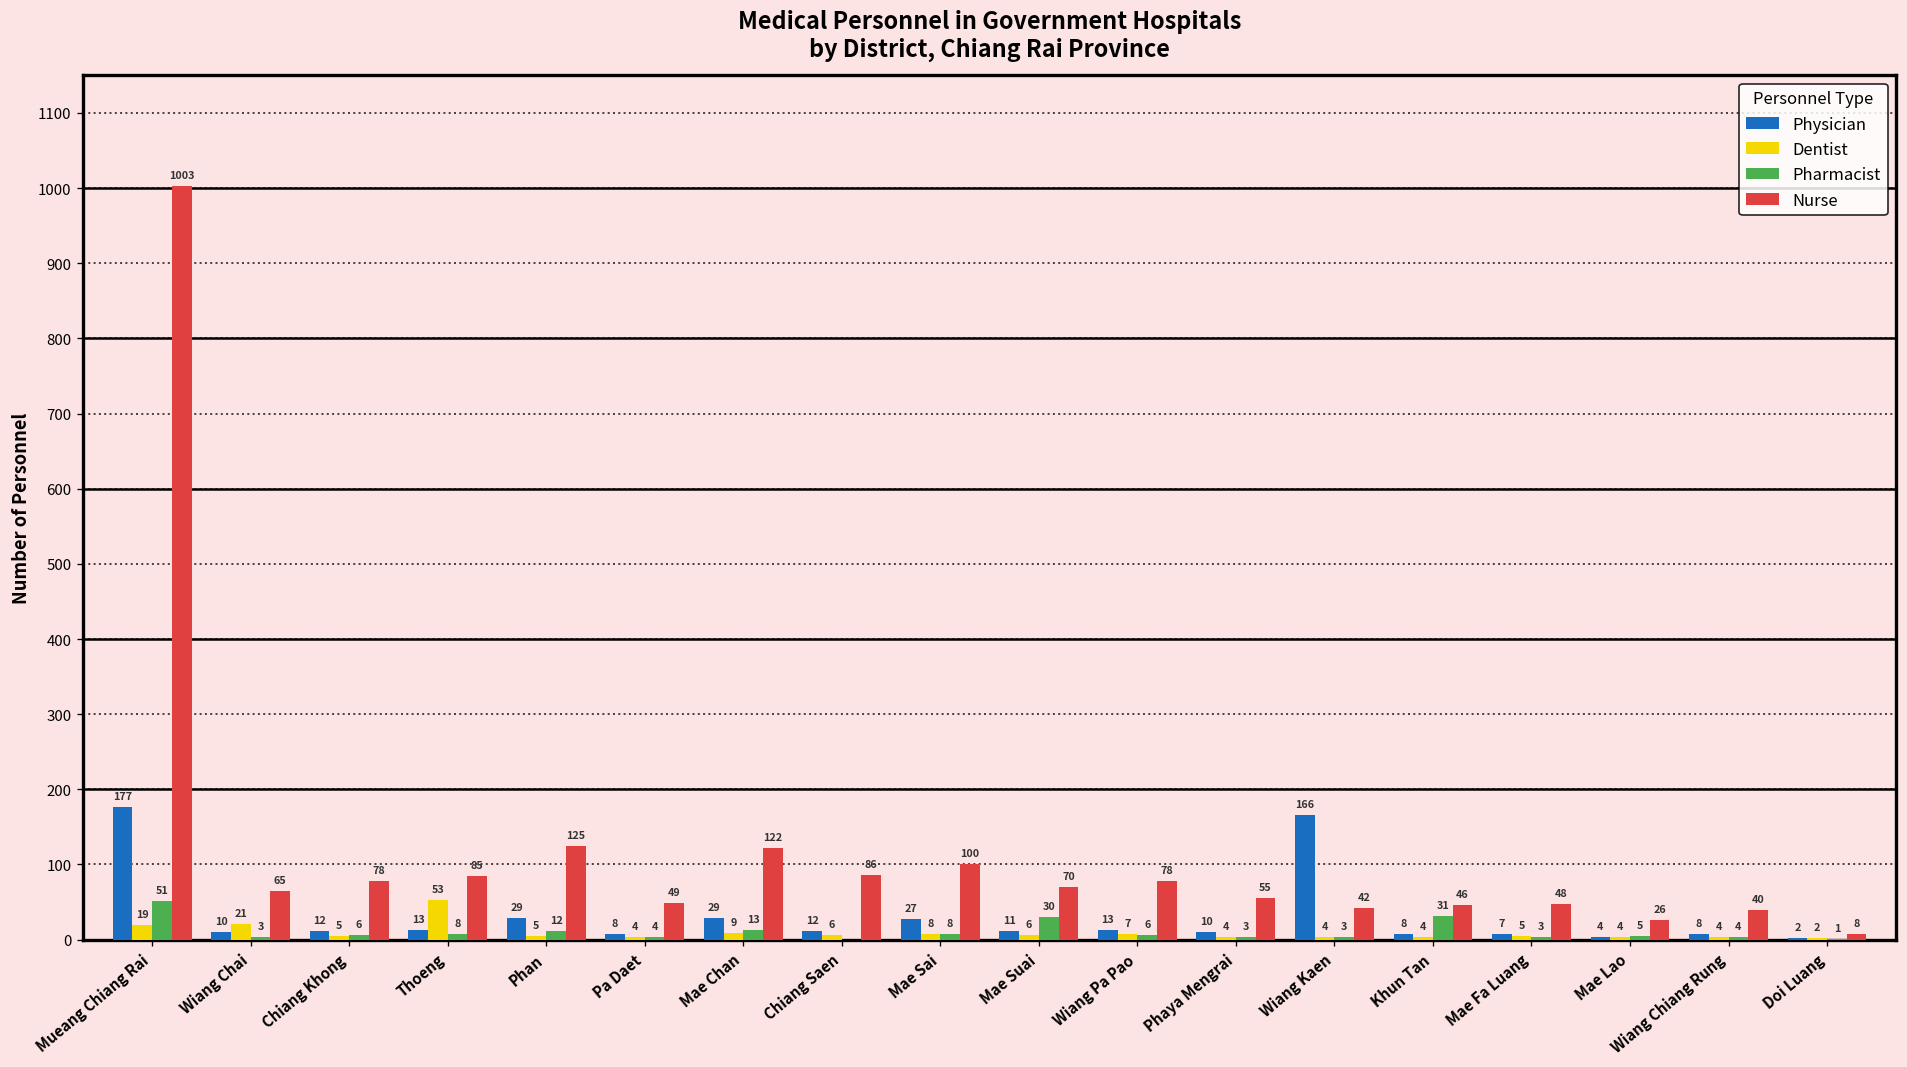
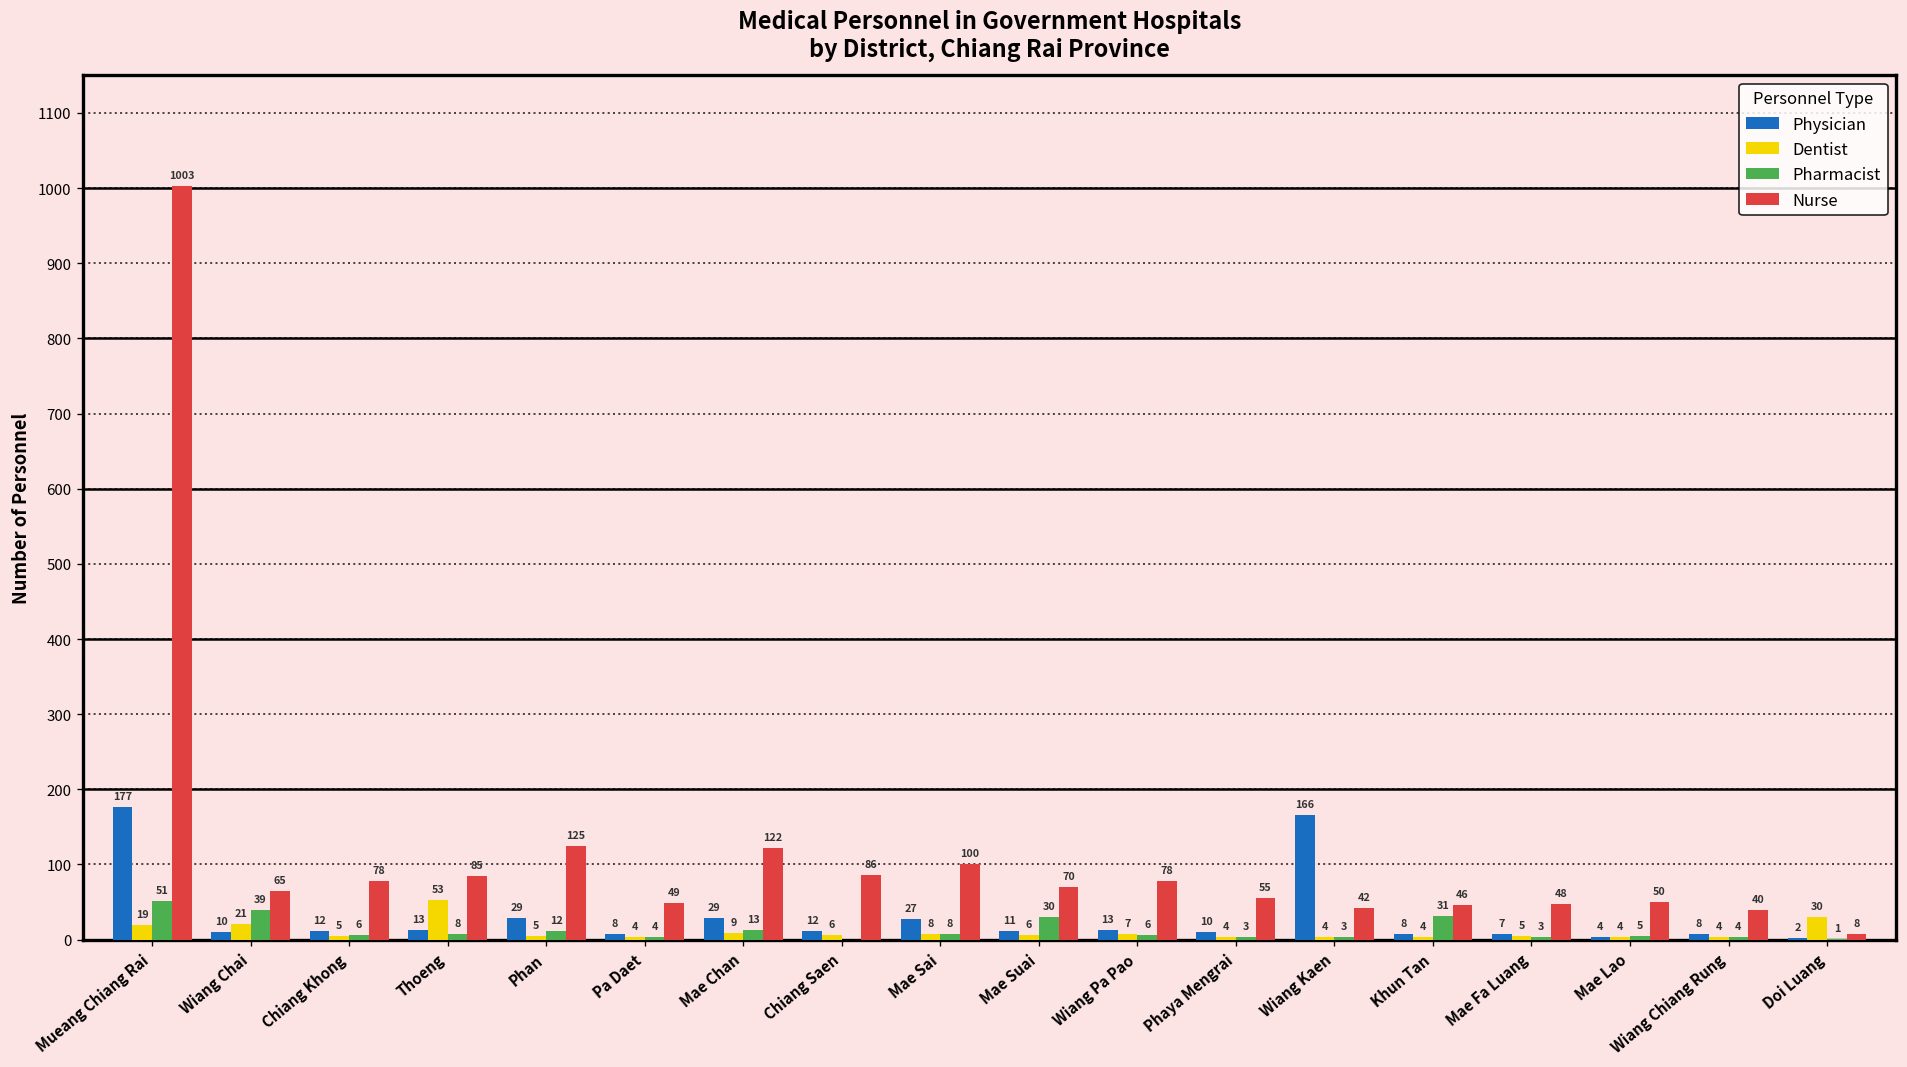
Pharmacist, Wiang Chai: 3 -> 39
Nurse, Mae Lao: 26 -> 50
Dentist, Doi Luang: 2 -> 30
